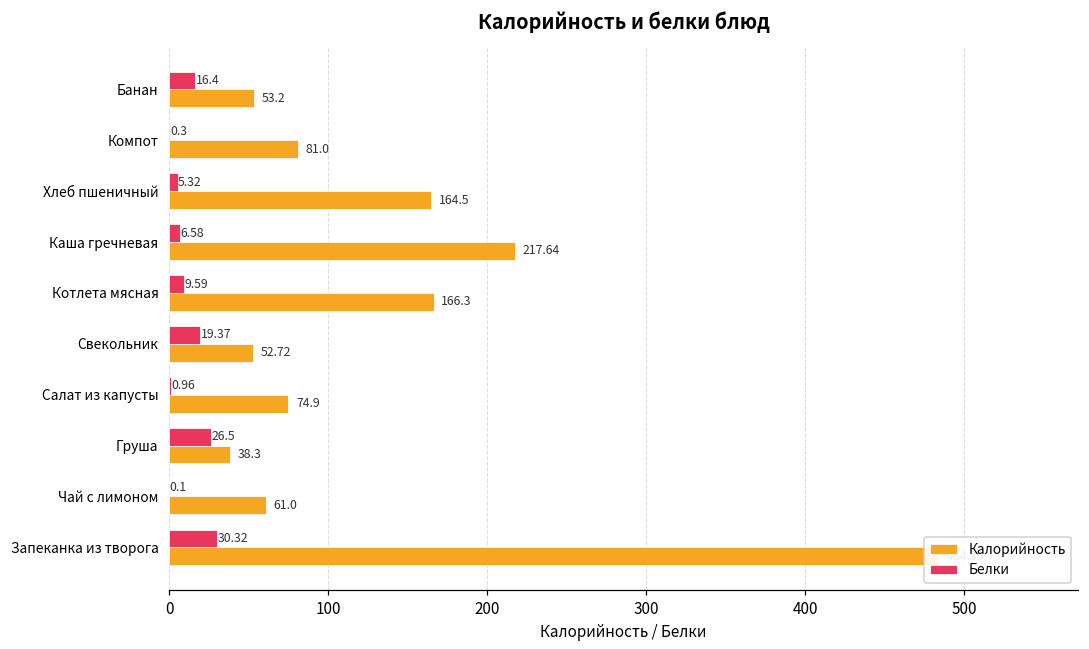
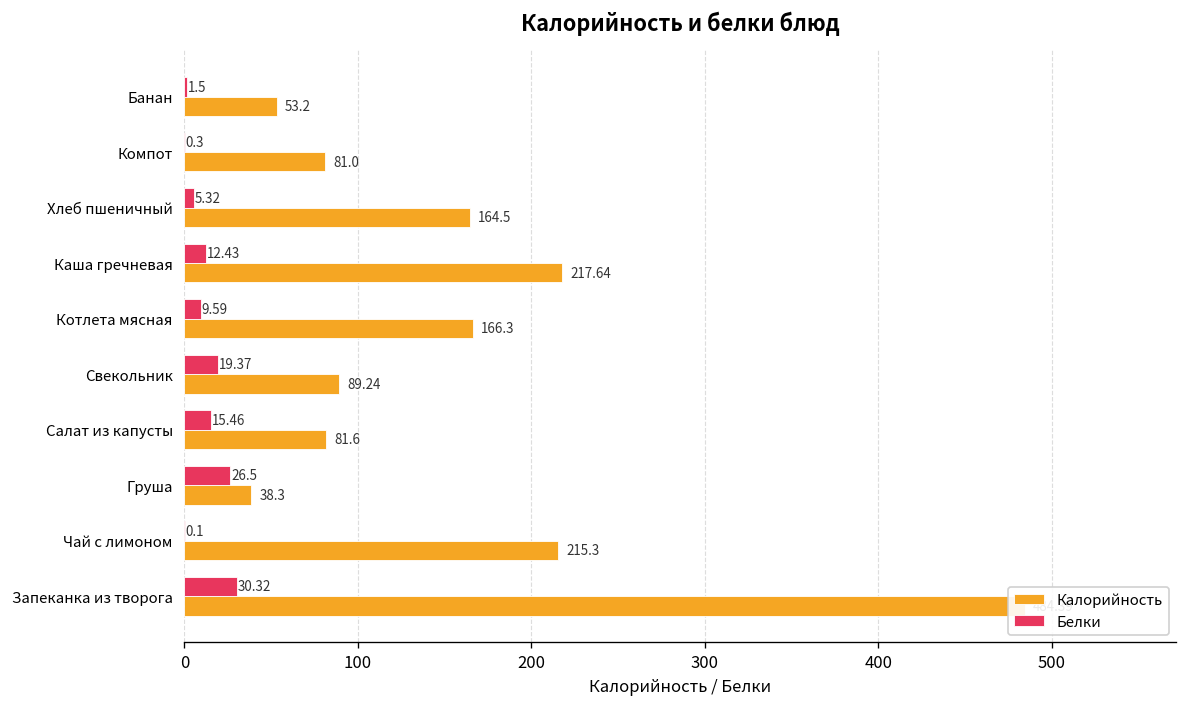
Белки, Банан: 16.4 -> 1.5
Белки, Каша гречневая: 6.58 -> 12.43
Калорийность, Свекольник: 52.72 -> 89.24
Белки, Салат из капусты: 0.96 -> 15.46
Калорийность, Салат из капусты: 74.9 -> 81.6
Калорийность, Чай с лимоном: 61.0 -> 215.3
